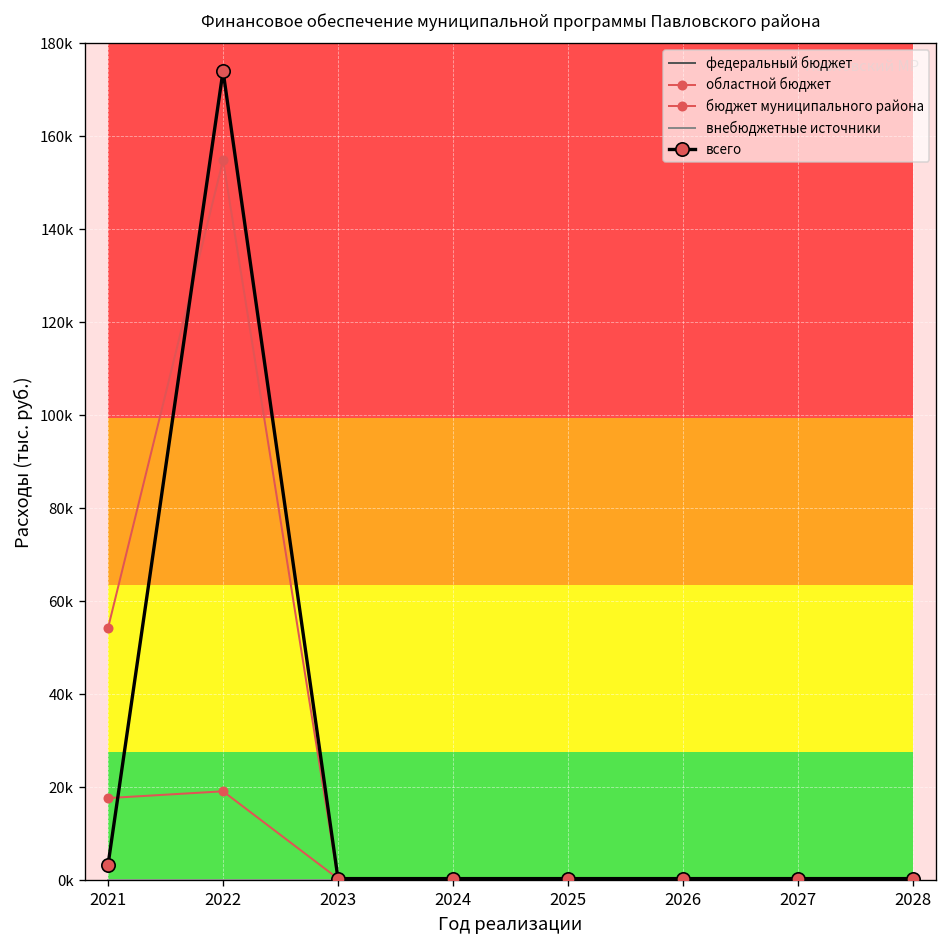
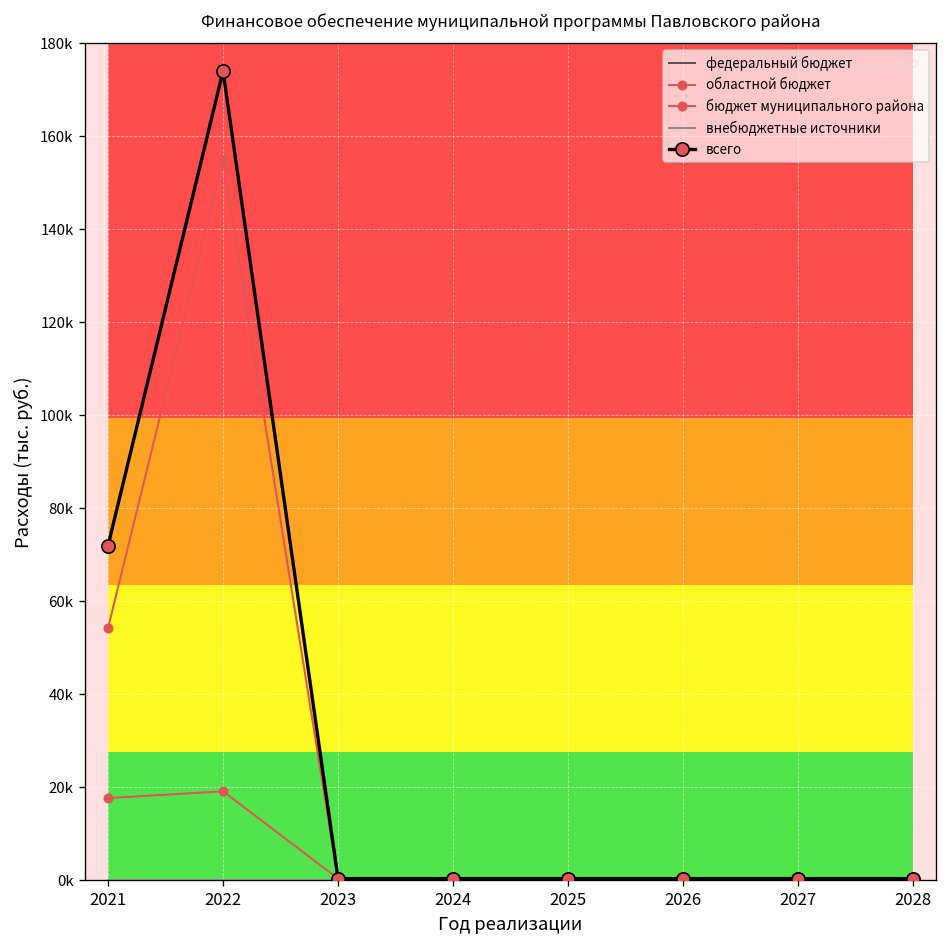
всего, 2021: 3000 -> 72000
